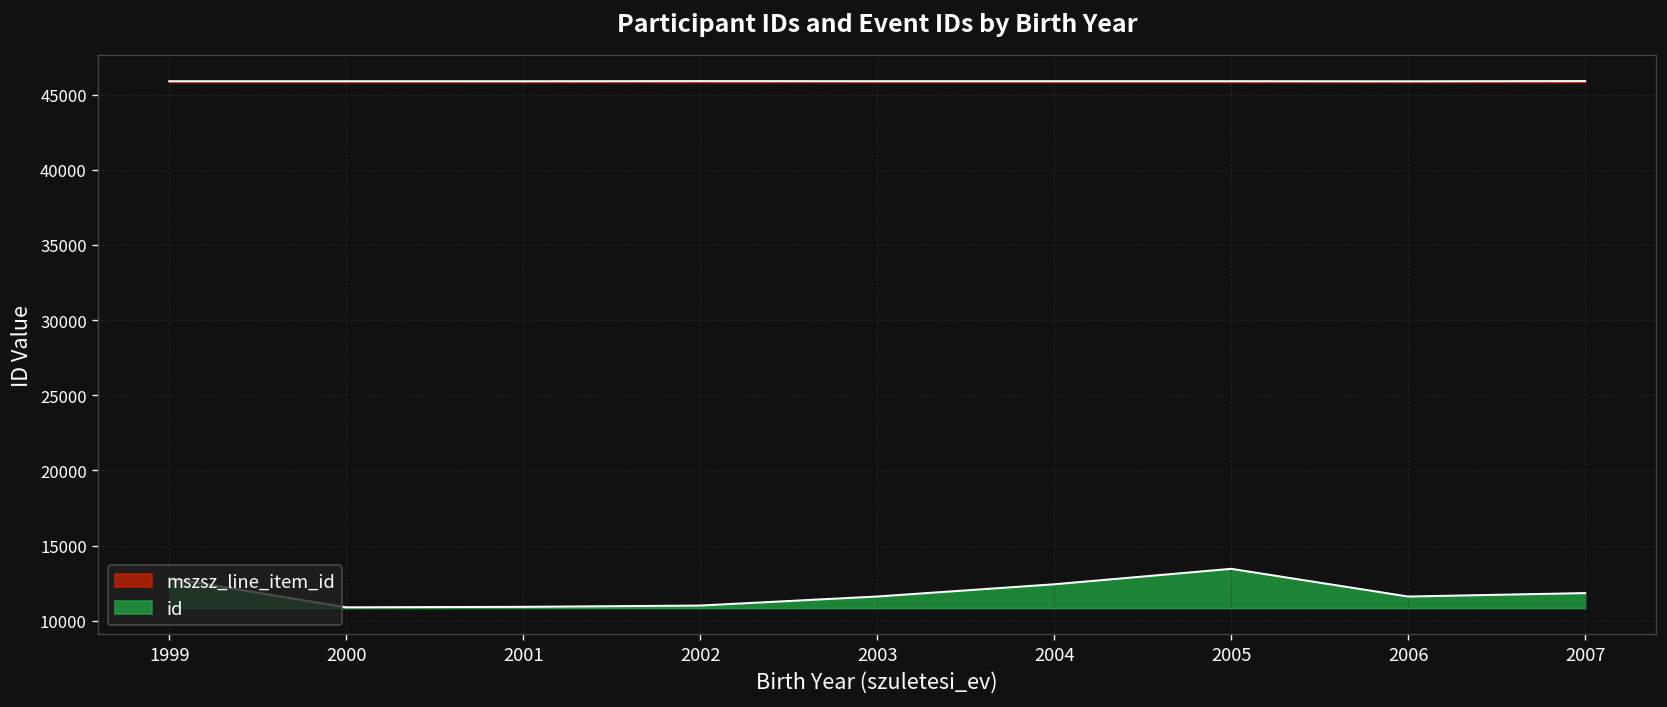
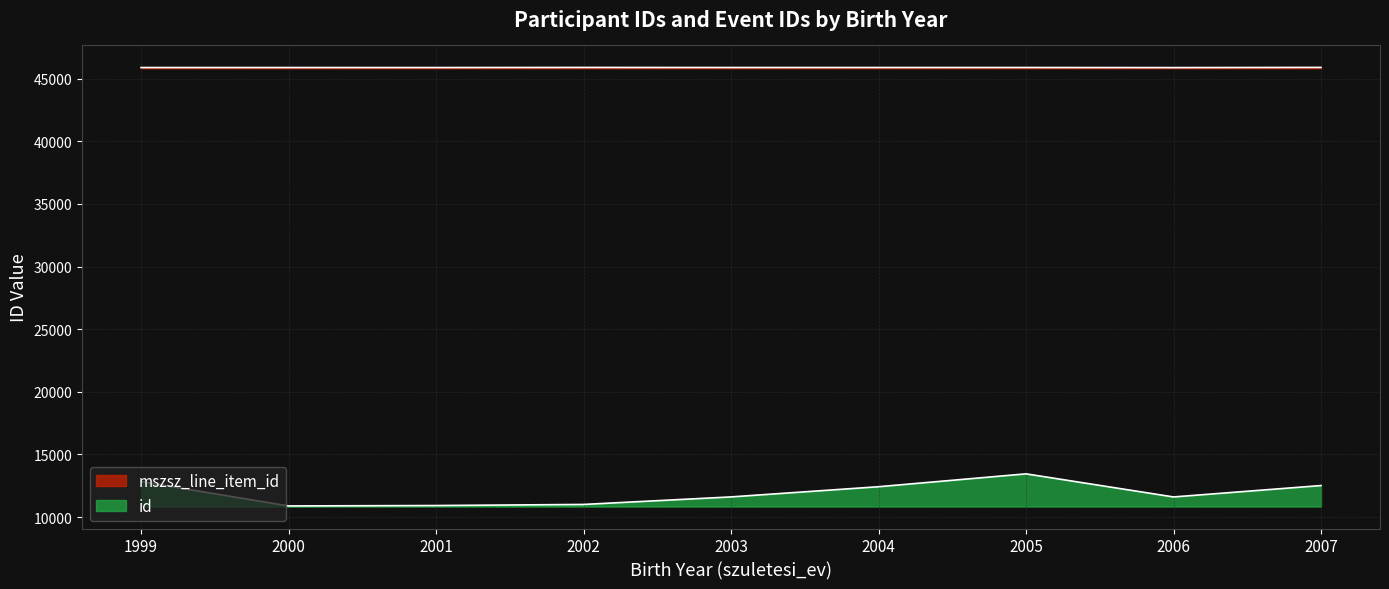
id, 2007: 11800 -> 12500
